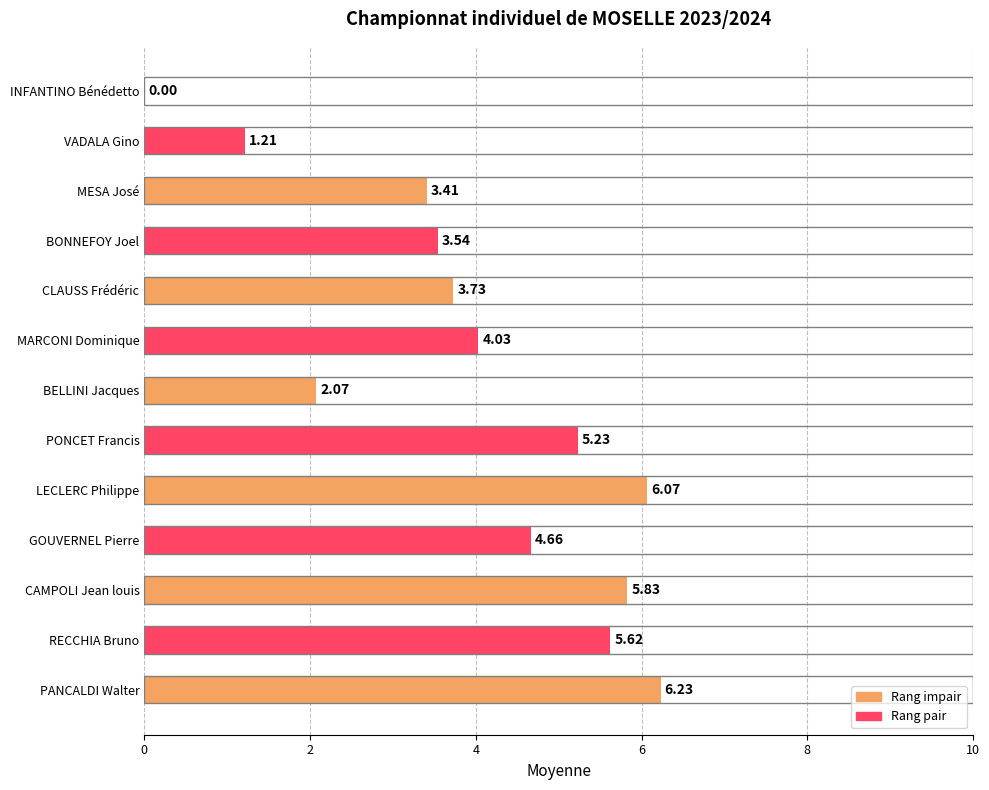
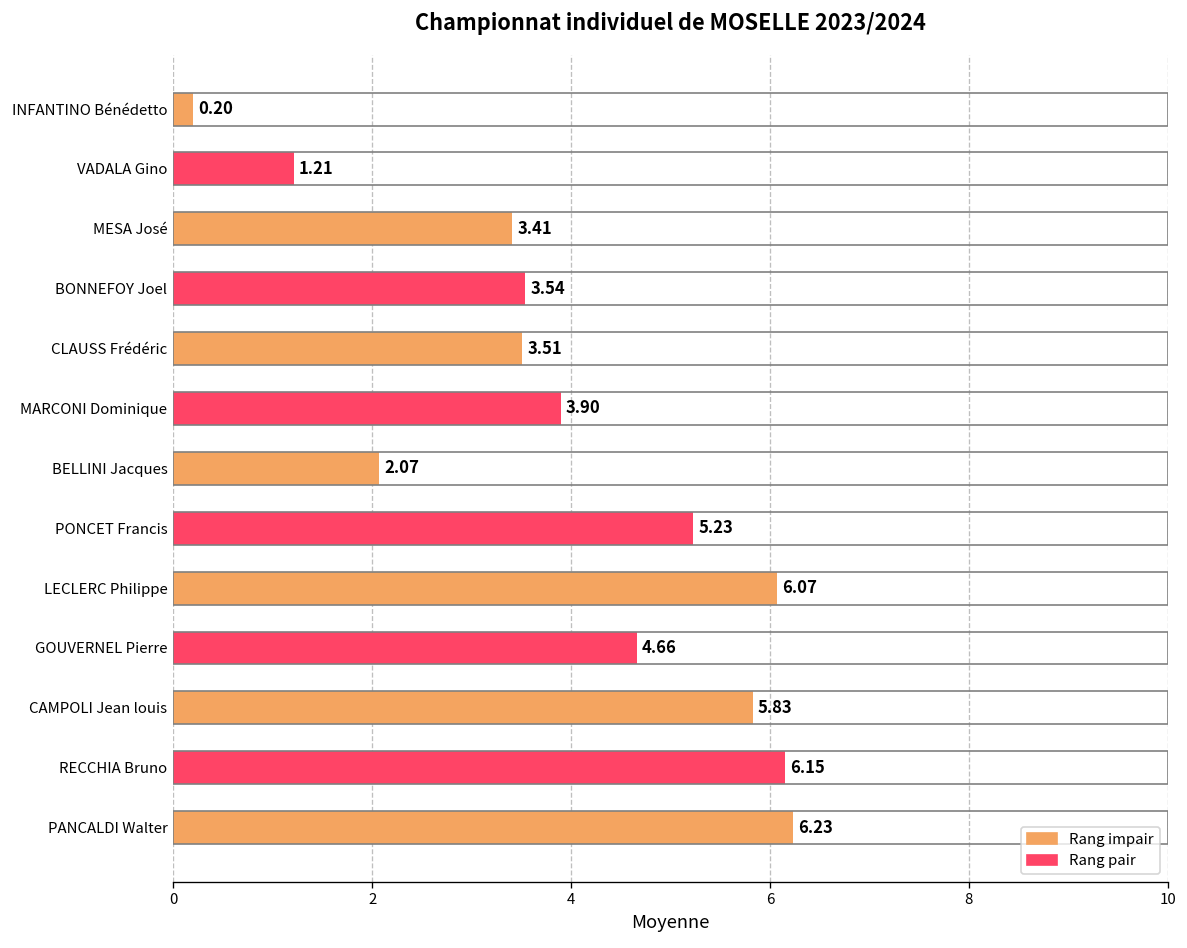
INFANTINO Bénédetto: 0.00 -> 0.20
CLAUSS Frédéric: 3.73 -> 3.51
MARCONI Dominique: 4.03 -> 3.90
RECCHIA Bruno: 5.62 -> 6.15
